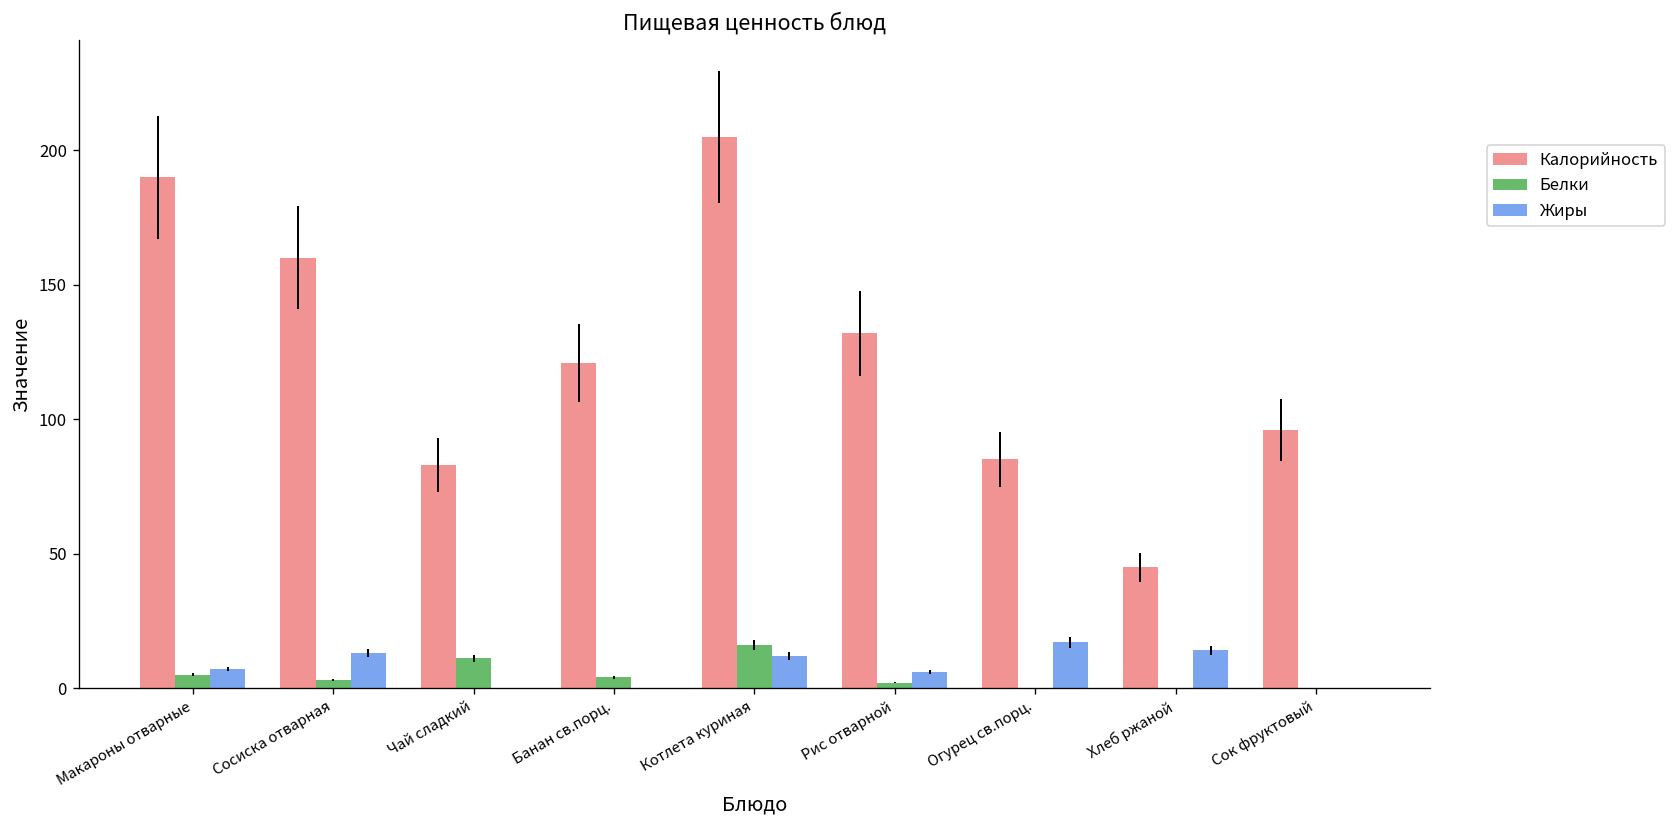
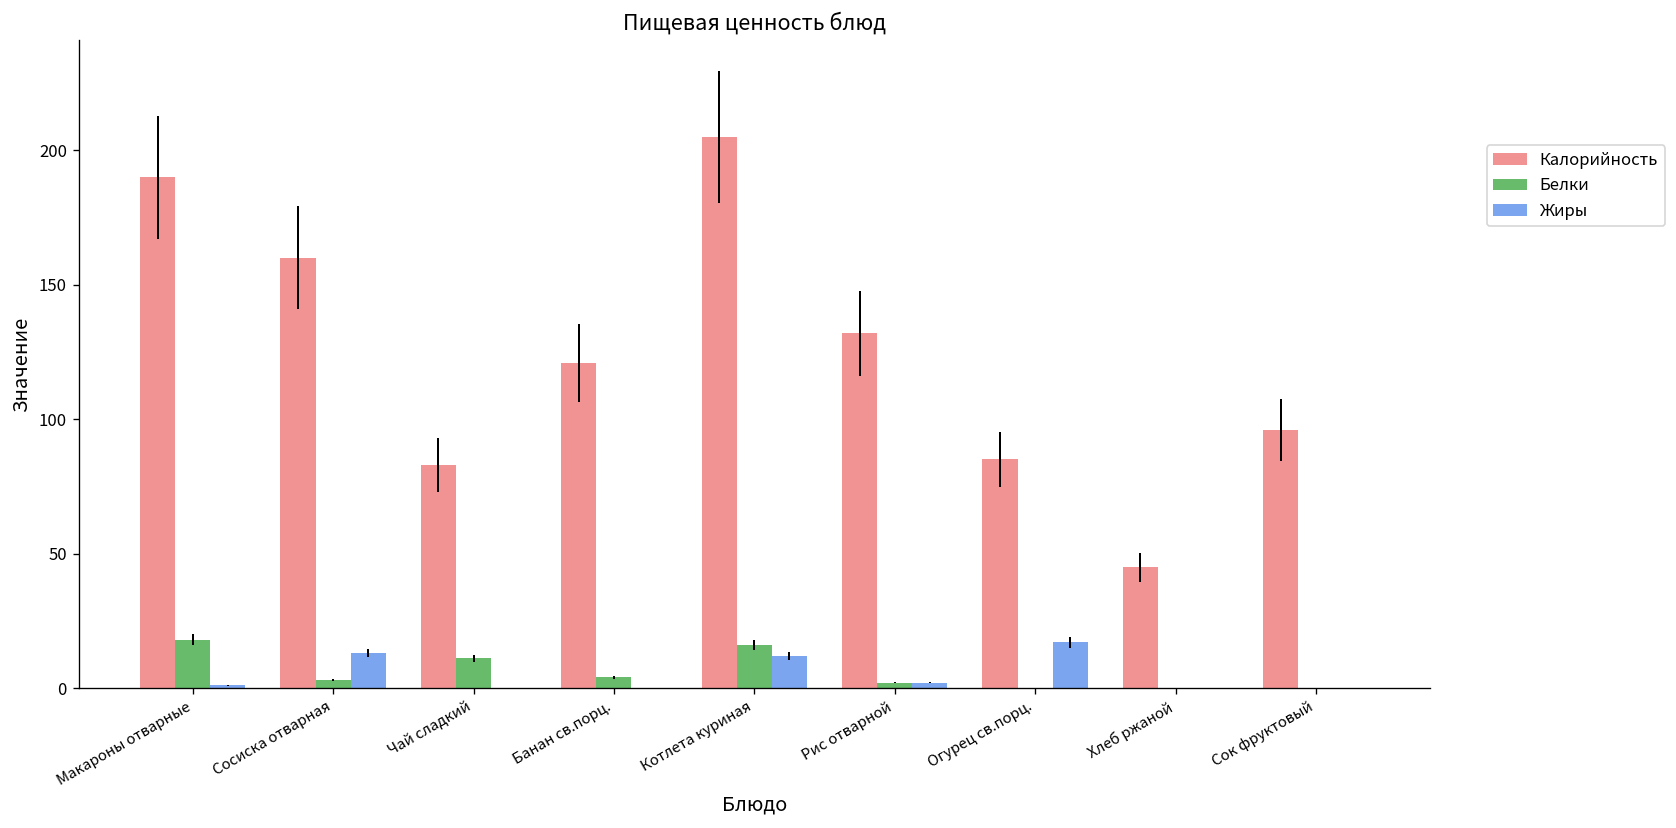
Белки, Макароны отварные: 5 -> 18
Жиры, Макароны отварные: 7 -> 1
Жиры, Рис отварной: 6 -> 2
Жиры, Хлеб ржаной: 14 -> 0
